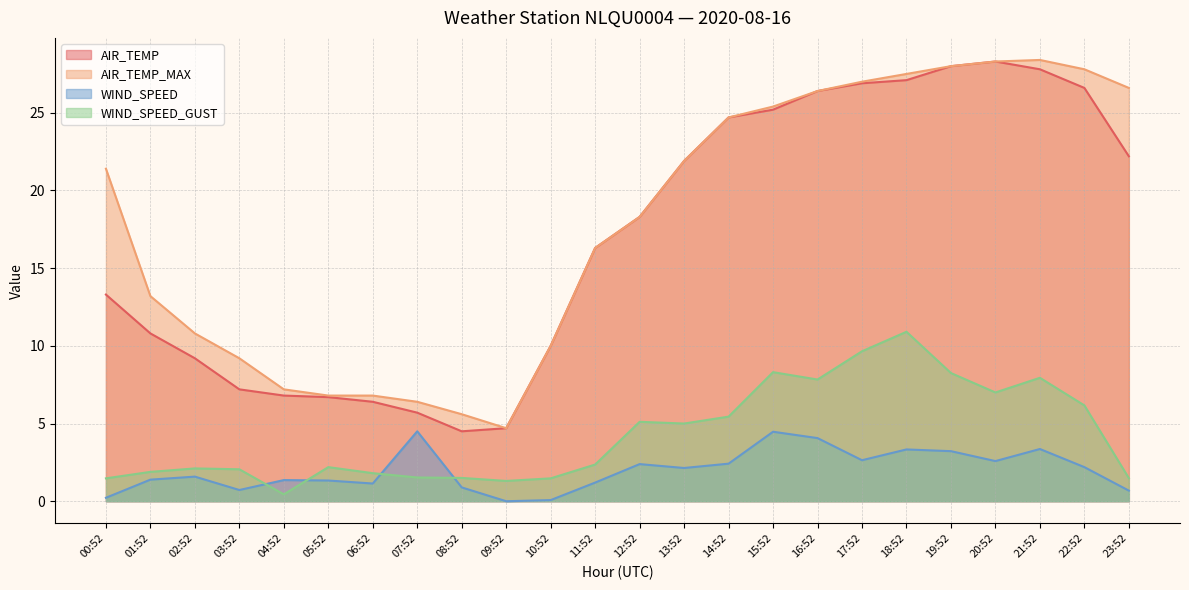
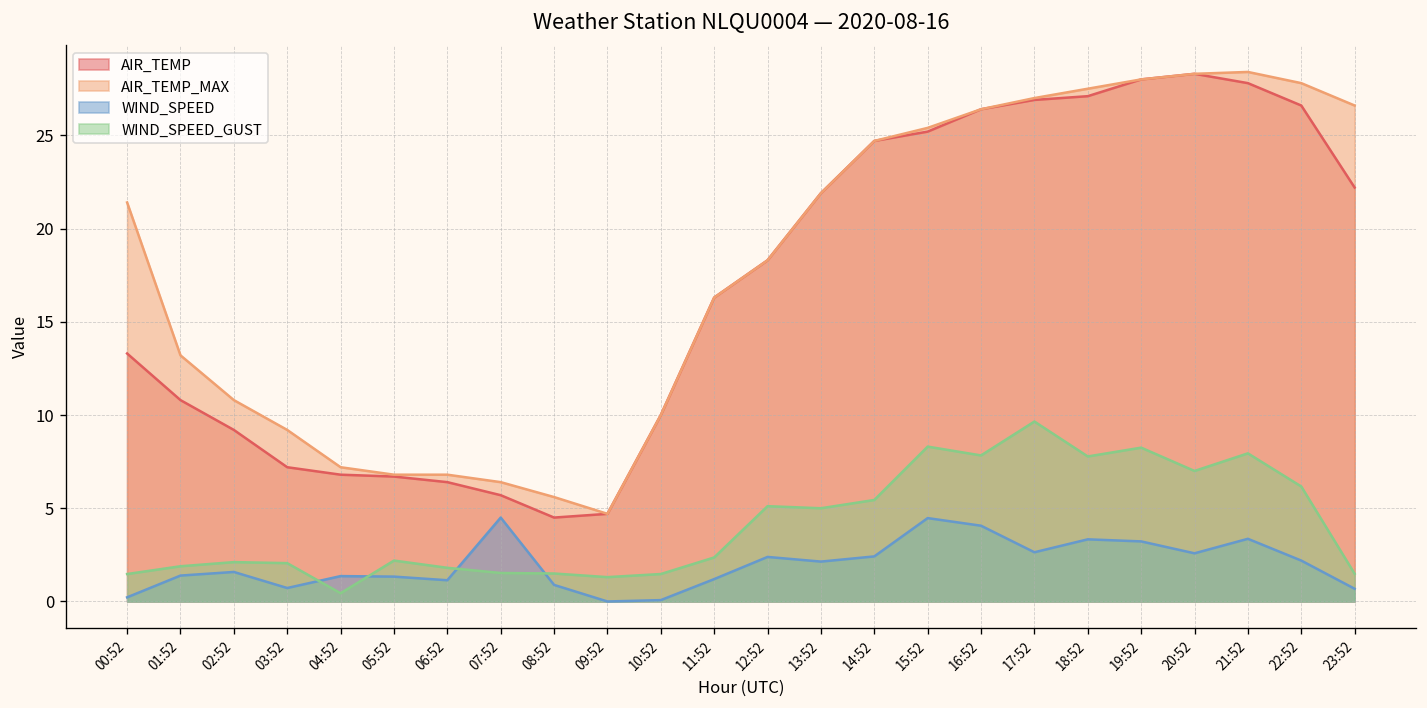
WIND_SPEED_GUST, 18:52: 10.9 -> 7.8
